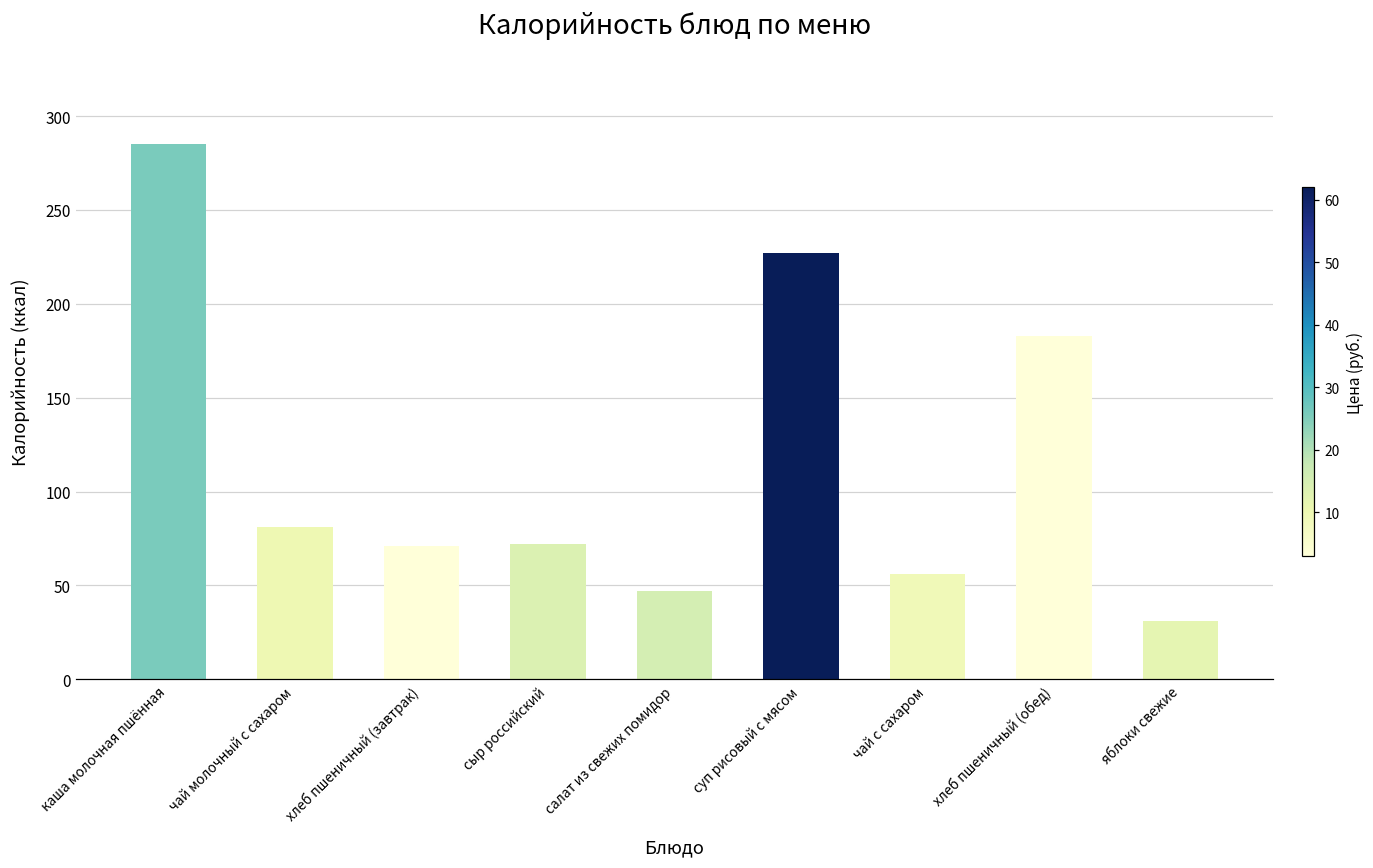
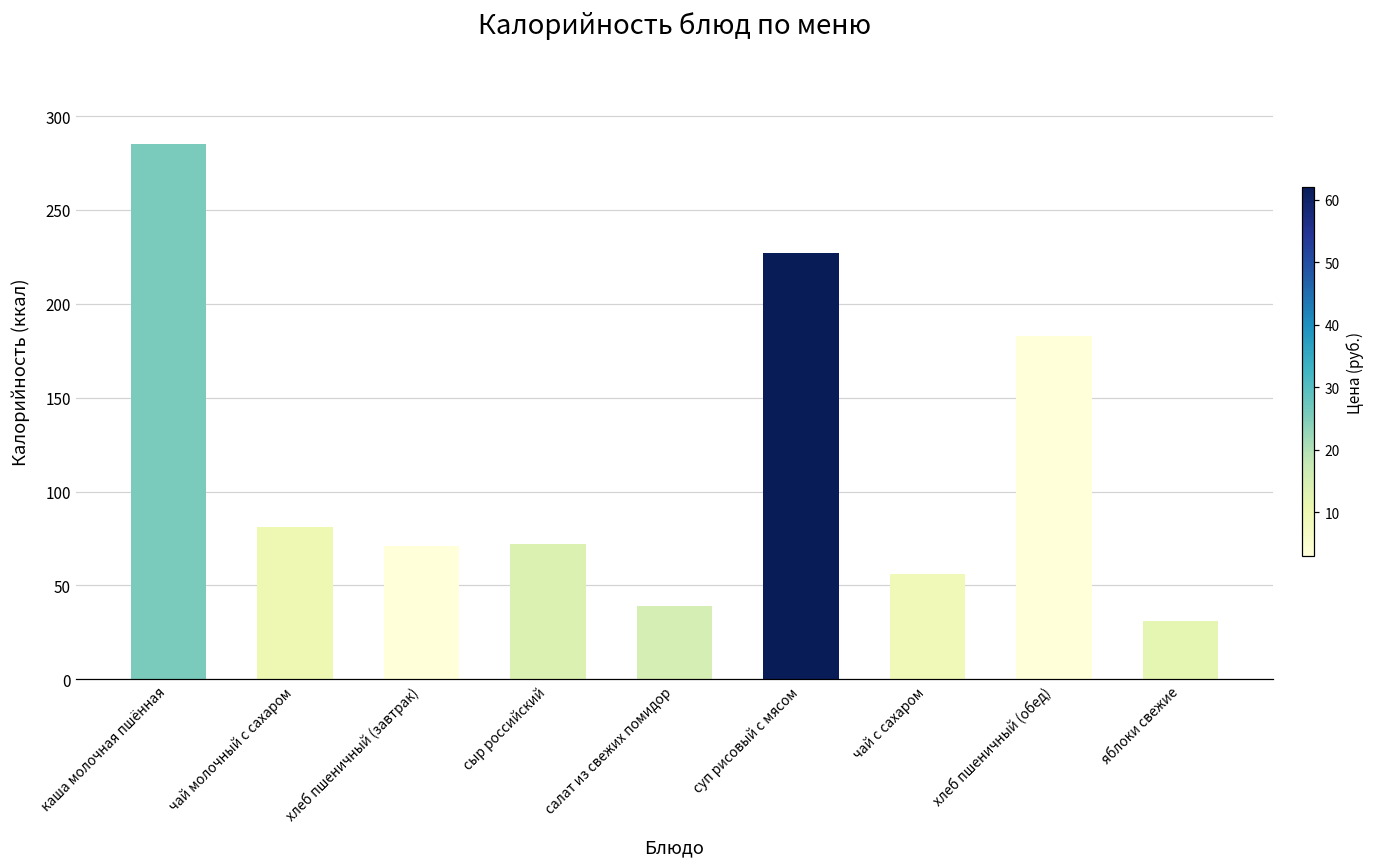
салат из свежих помидор: 47 -> 39
